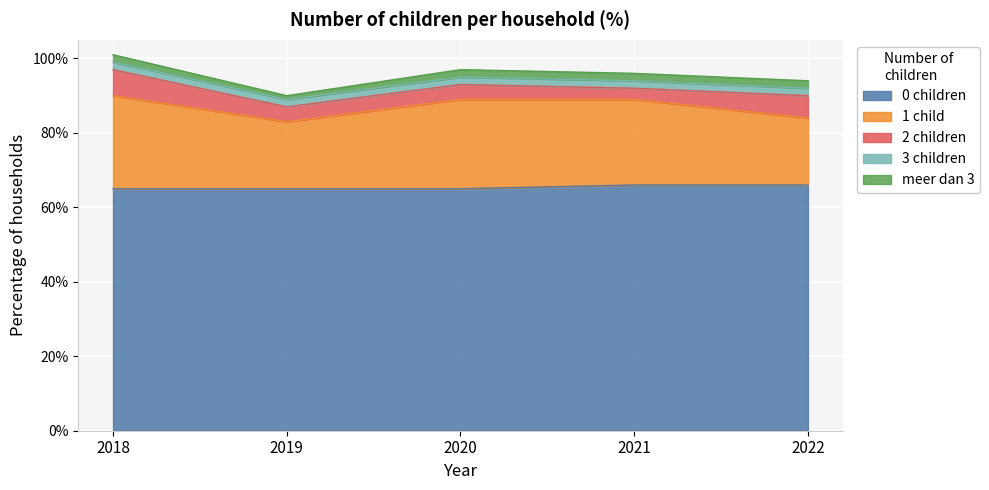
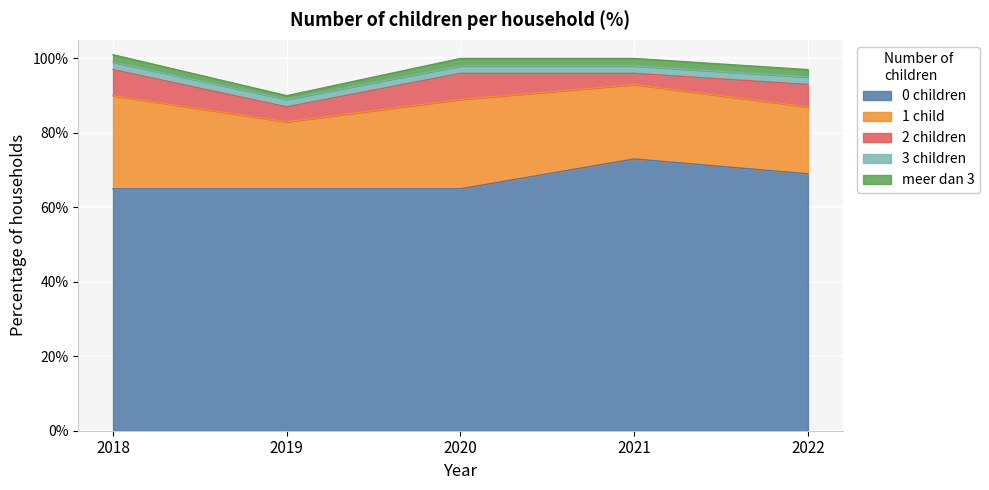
2 children, 2020: 4% -> 7%
0 children, 2021: 66% -> 73%
1 child, 2021: 23% -> 20%
0 children, 2022: 66% -> 69%
